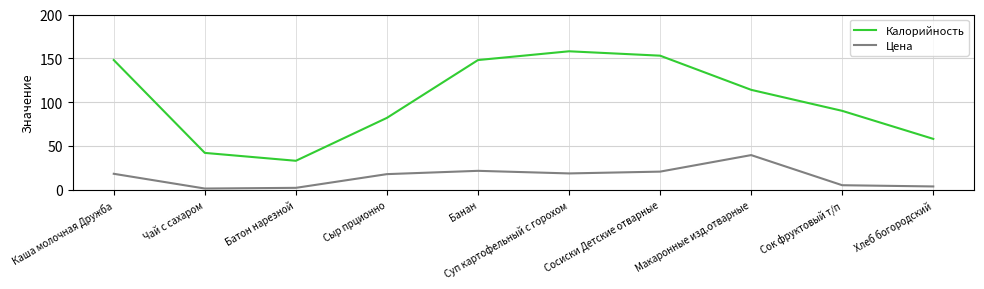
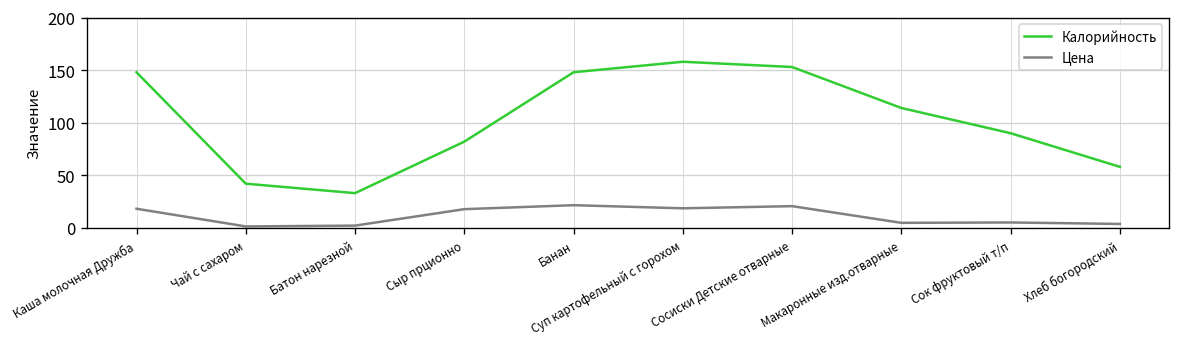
Цена, Макаронные изд.отварные: 40 -> 0
